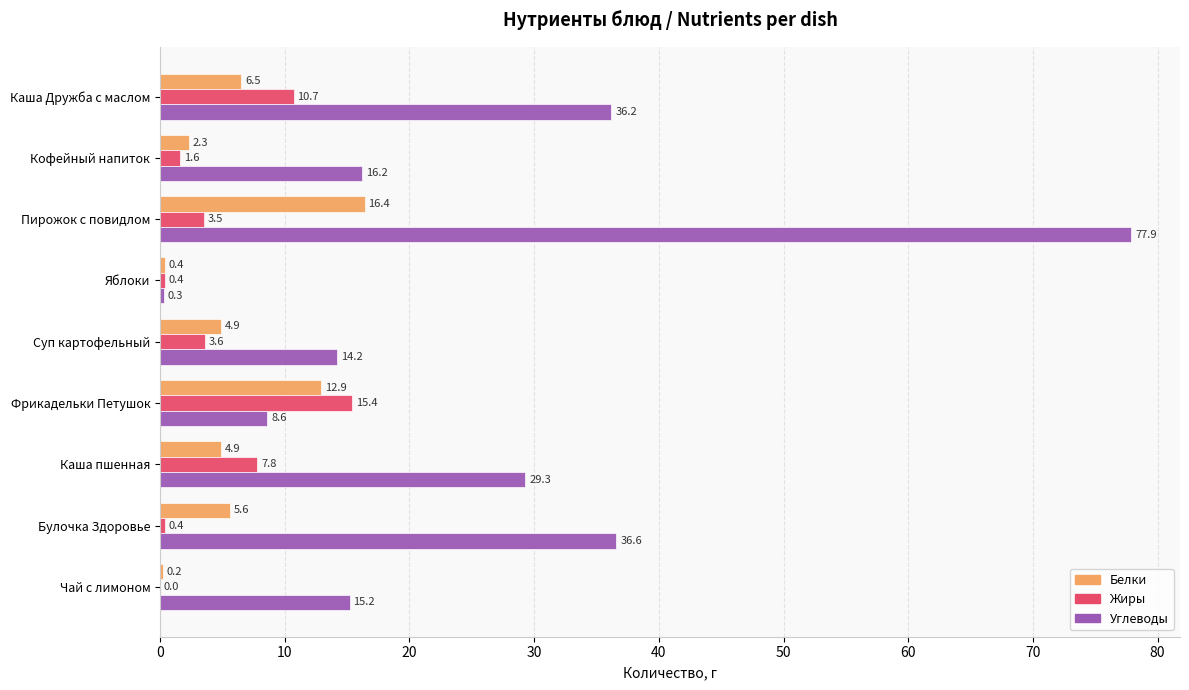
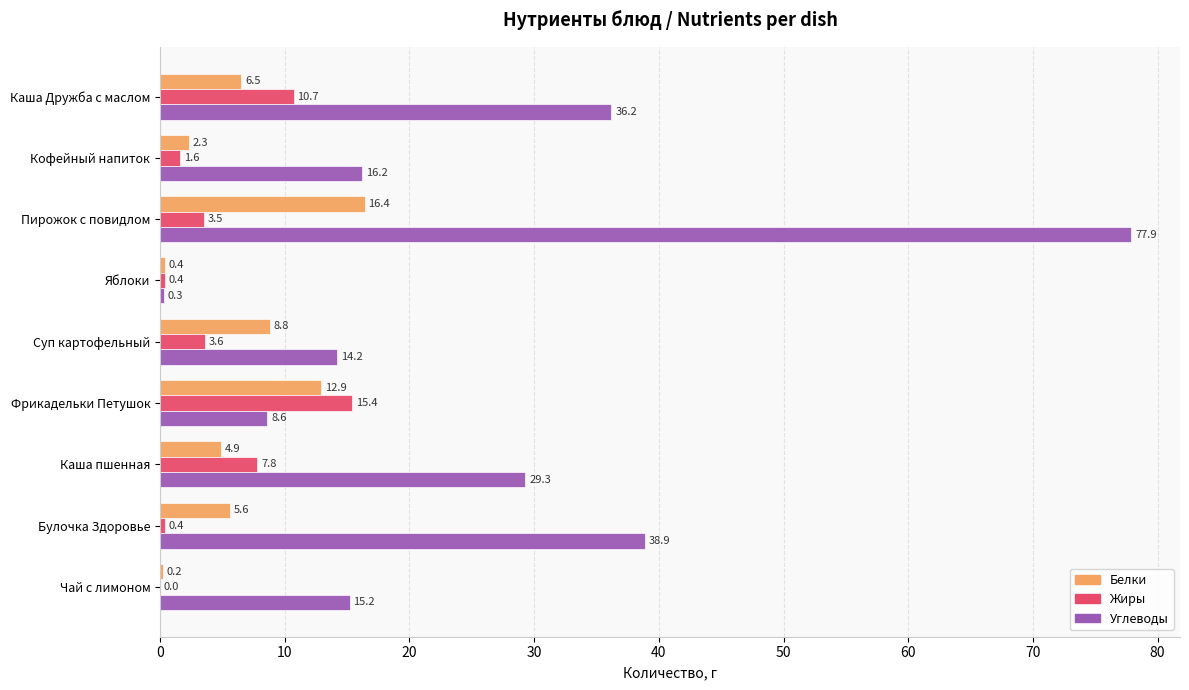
Белки, Суп картофельный: 4.9 -> 8.8
Углеводы, Булочка Здоровье: 36.6 -> 38.9
